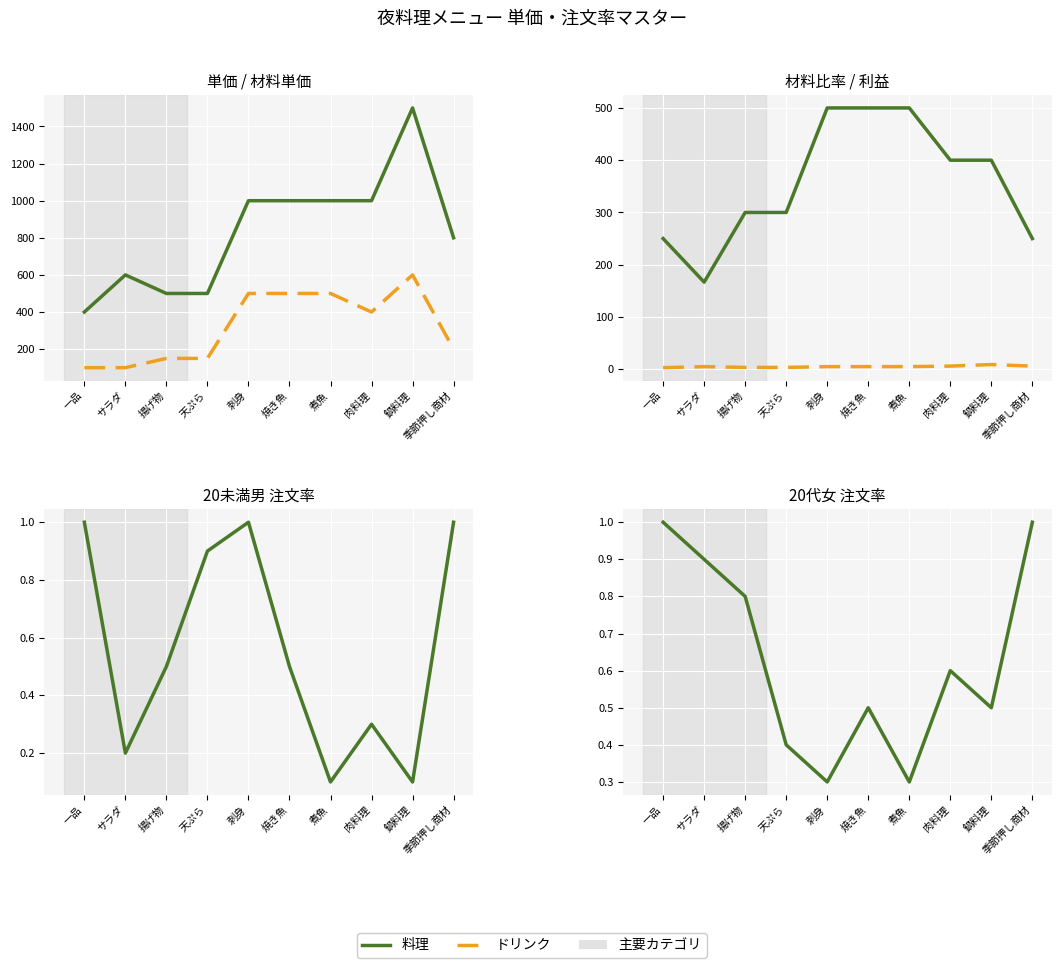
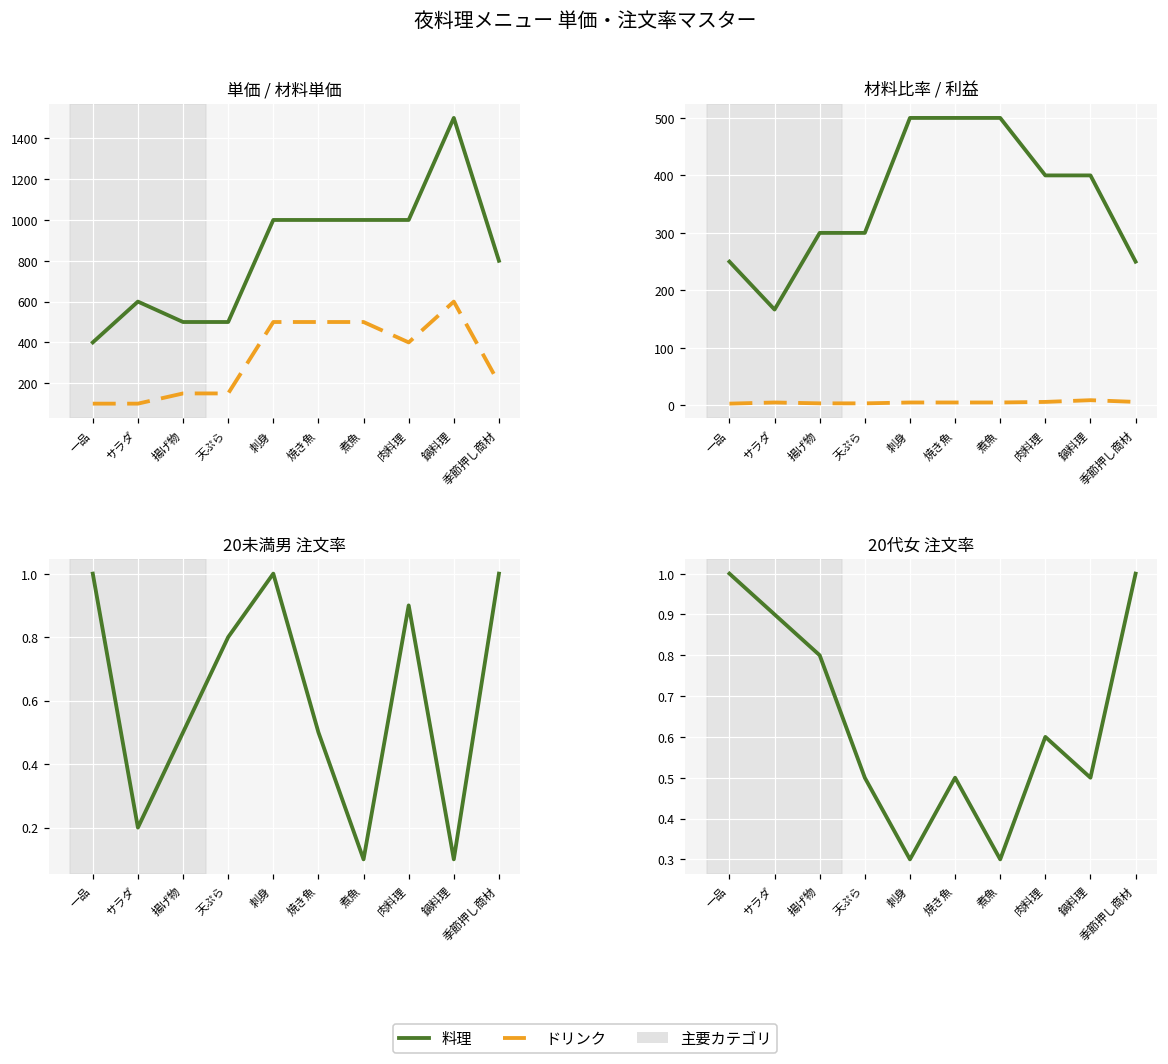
20未満男 注文率, 天ぷら: 0.9 -> 0.8
20未満男 注文率, 肉料理: 0.3 -> 0.9
20代女 注文率, 天ぷら: 0.4 -> 0.5
